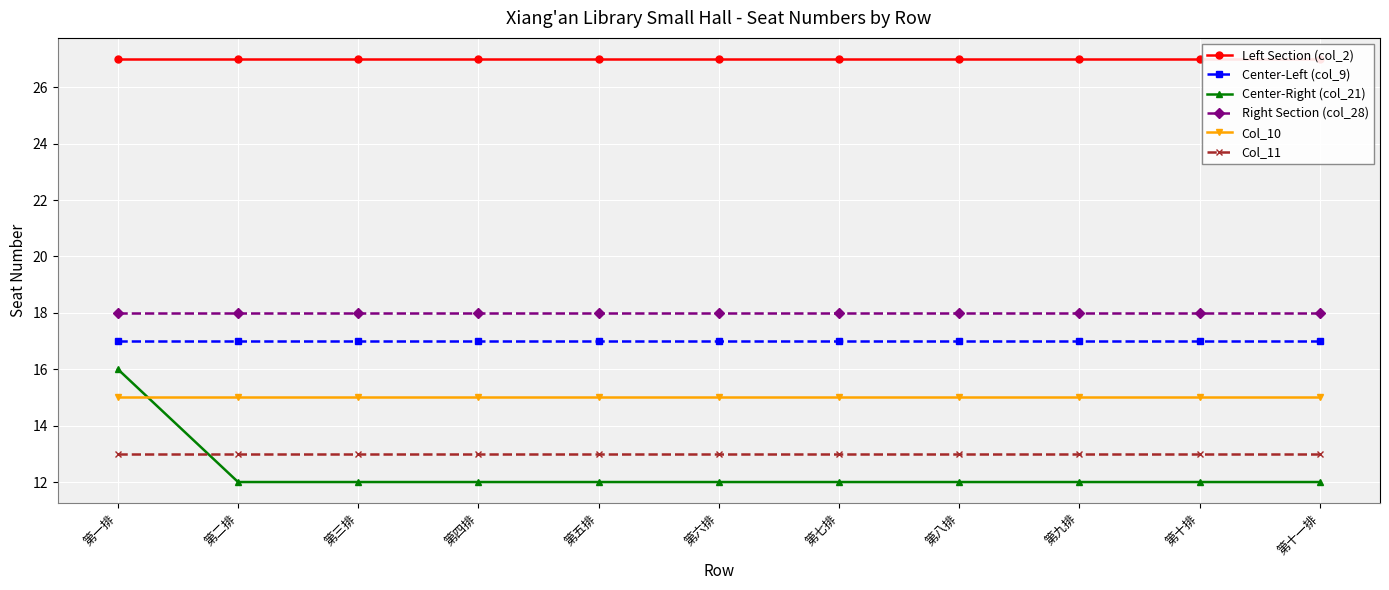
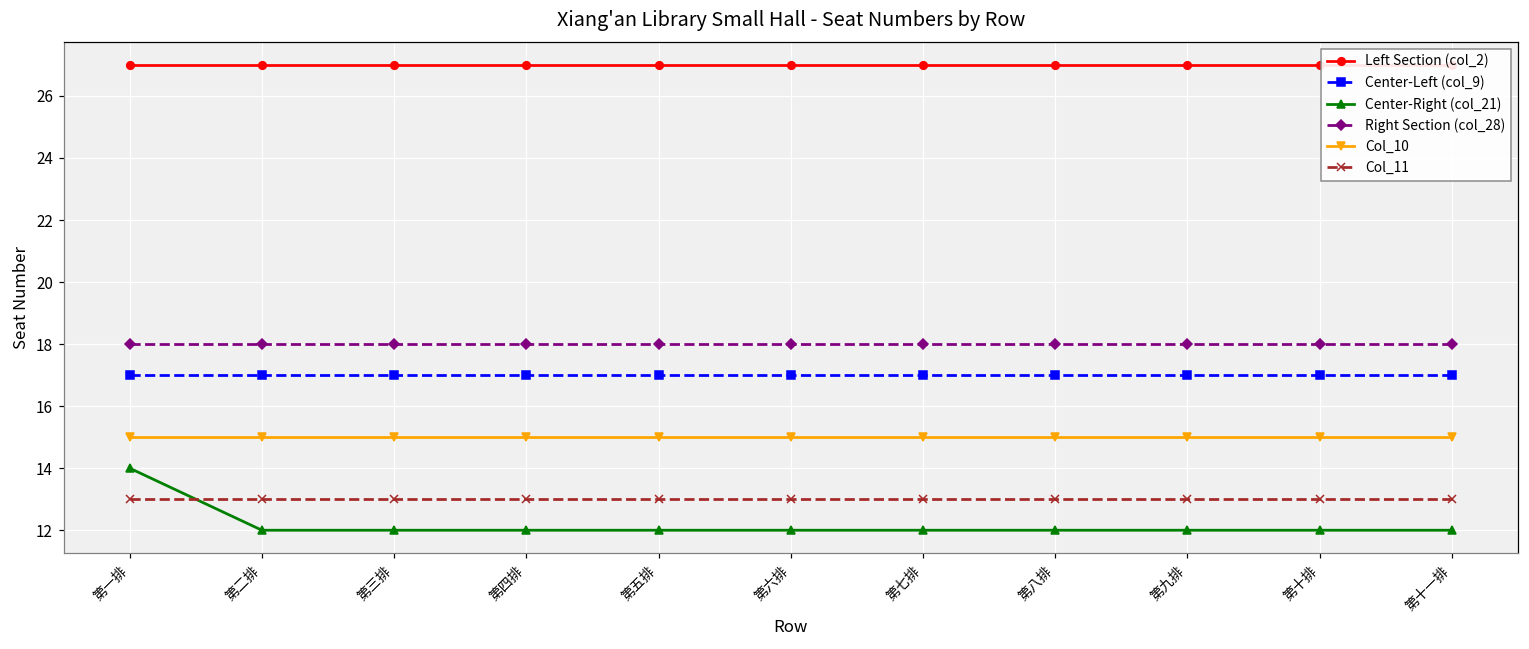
Center-Right (col_21), 第一排: 16 -> 14
